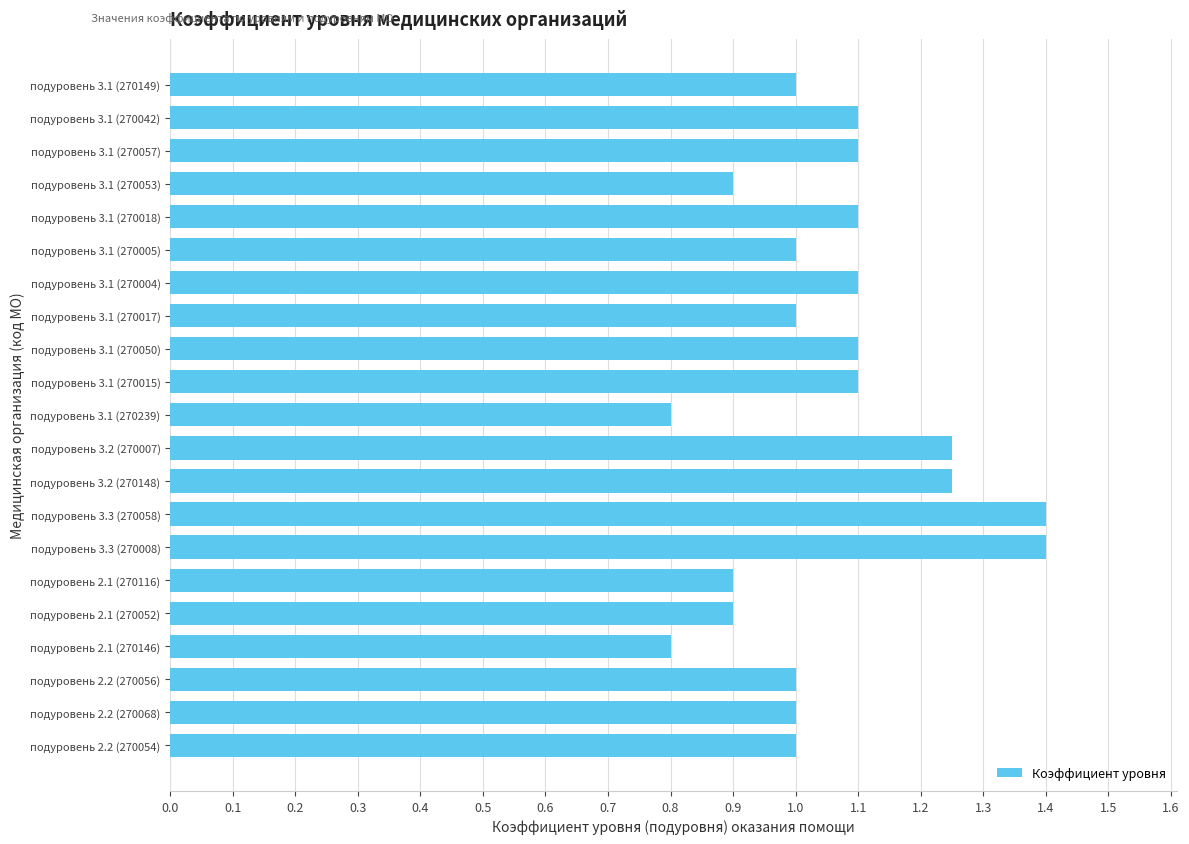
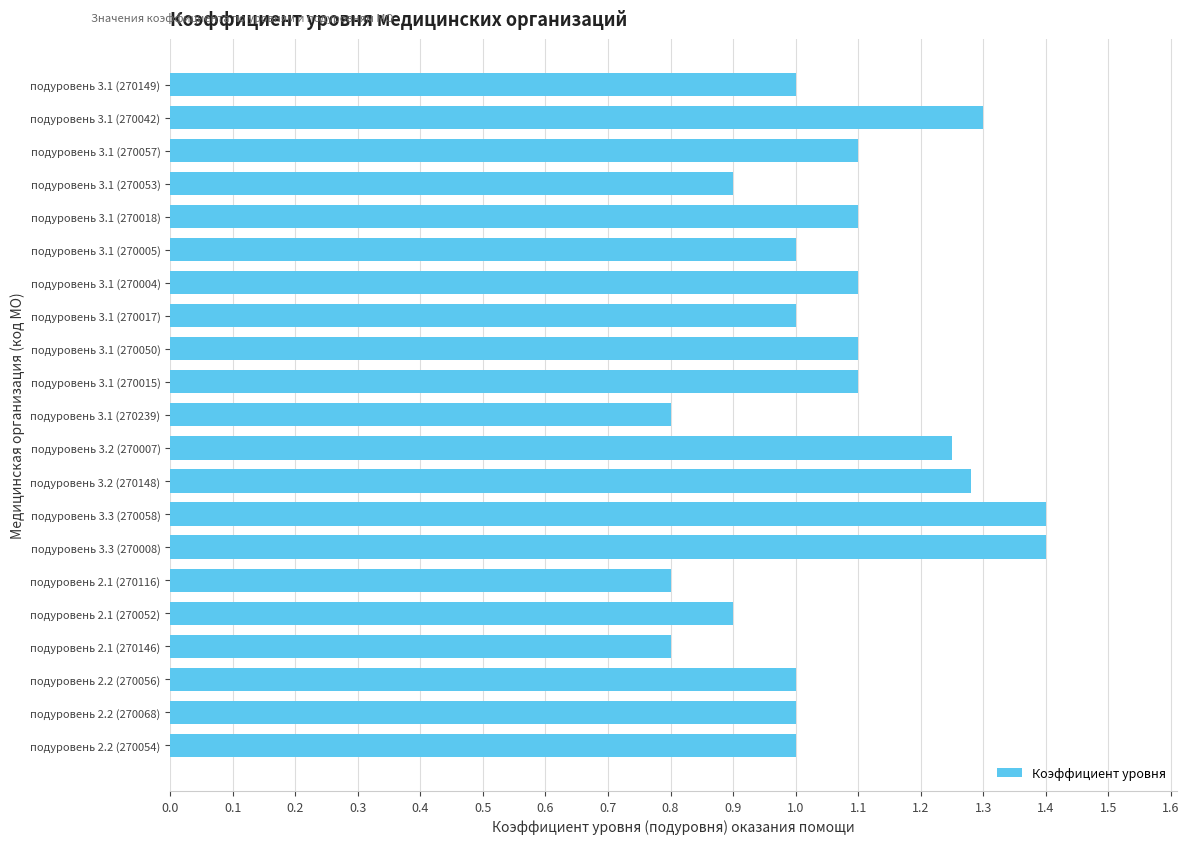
подуровень 3.1 (270042): 1.1 -> 1.3
подуровень 3.2 (270148): 1.25 -> 1.28
подуровень 2.1 (270116): 0.9 -> 0.8
